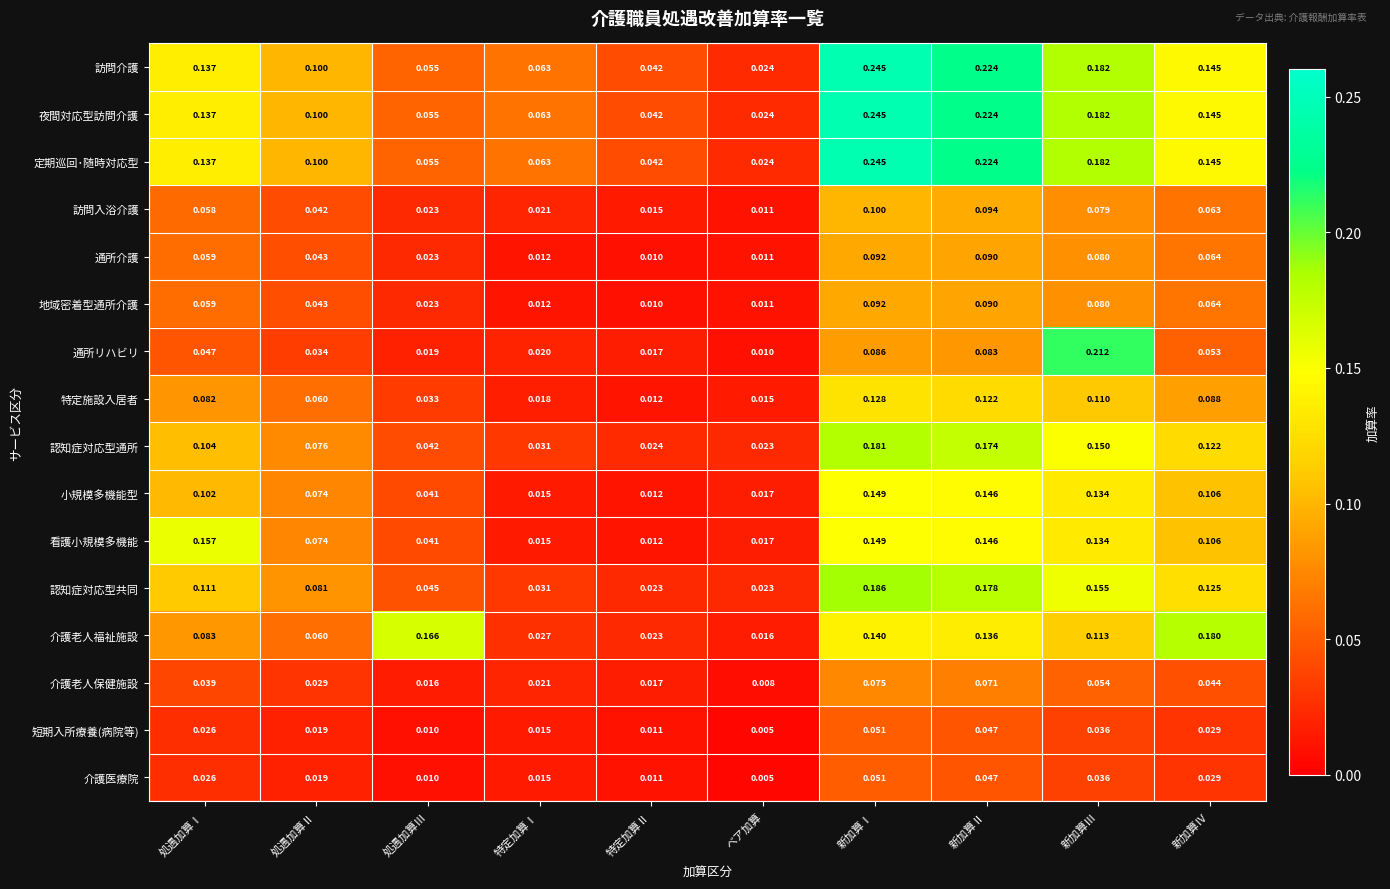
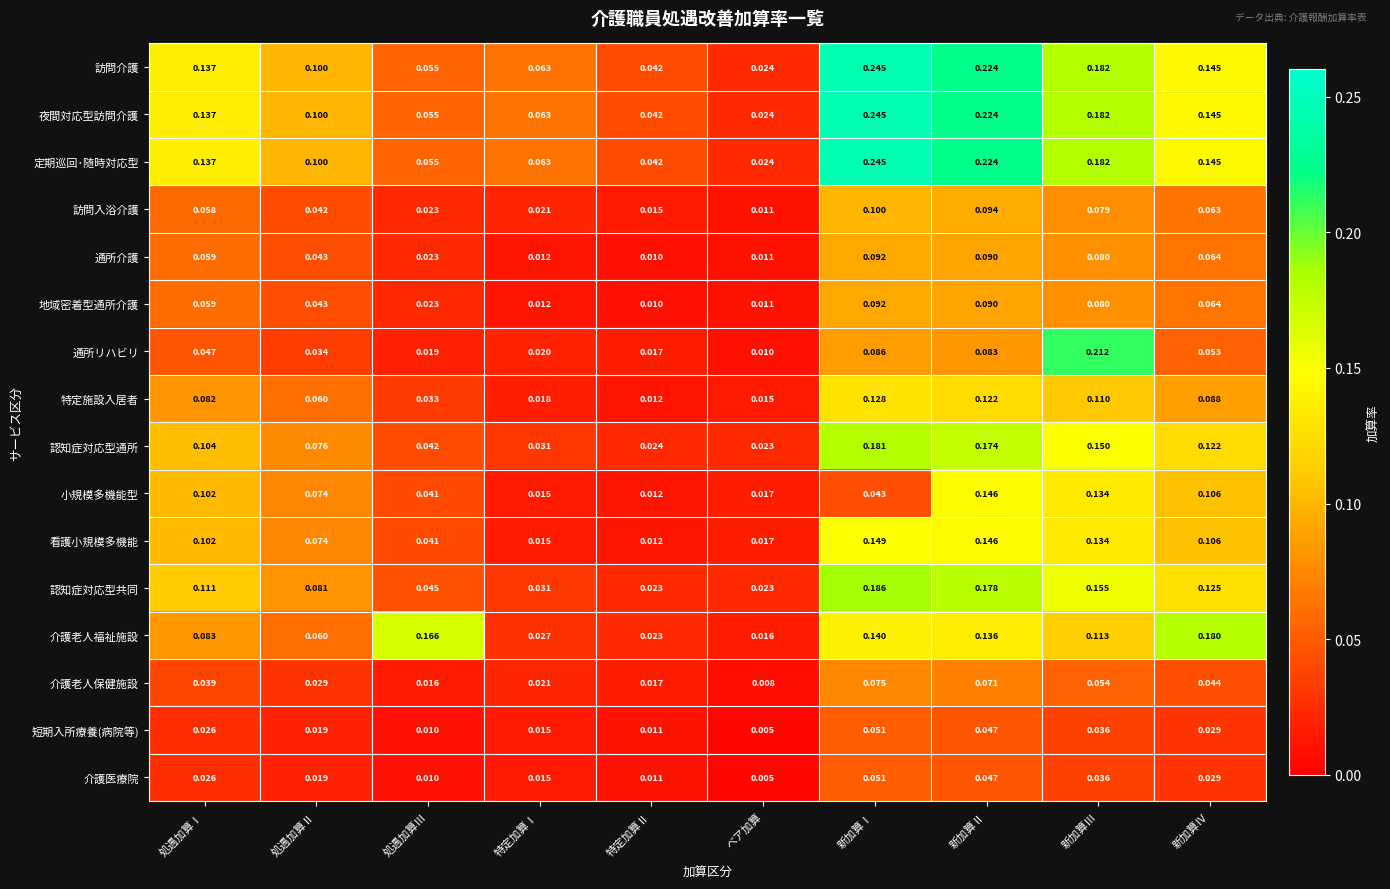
小規模多機能型, 新加算Ⅰ: 0.149 -> 0.043
看護小規模多機能, 処遇加算Ⅰ: 0.157 -> 0.102
